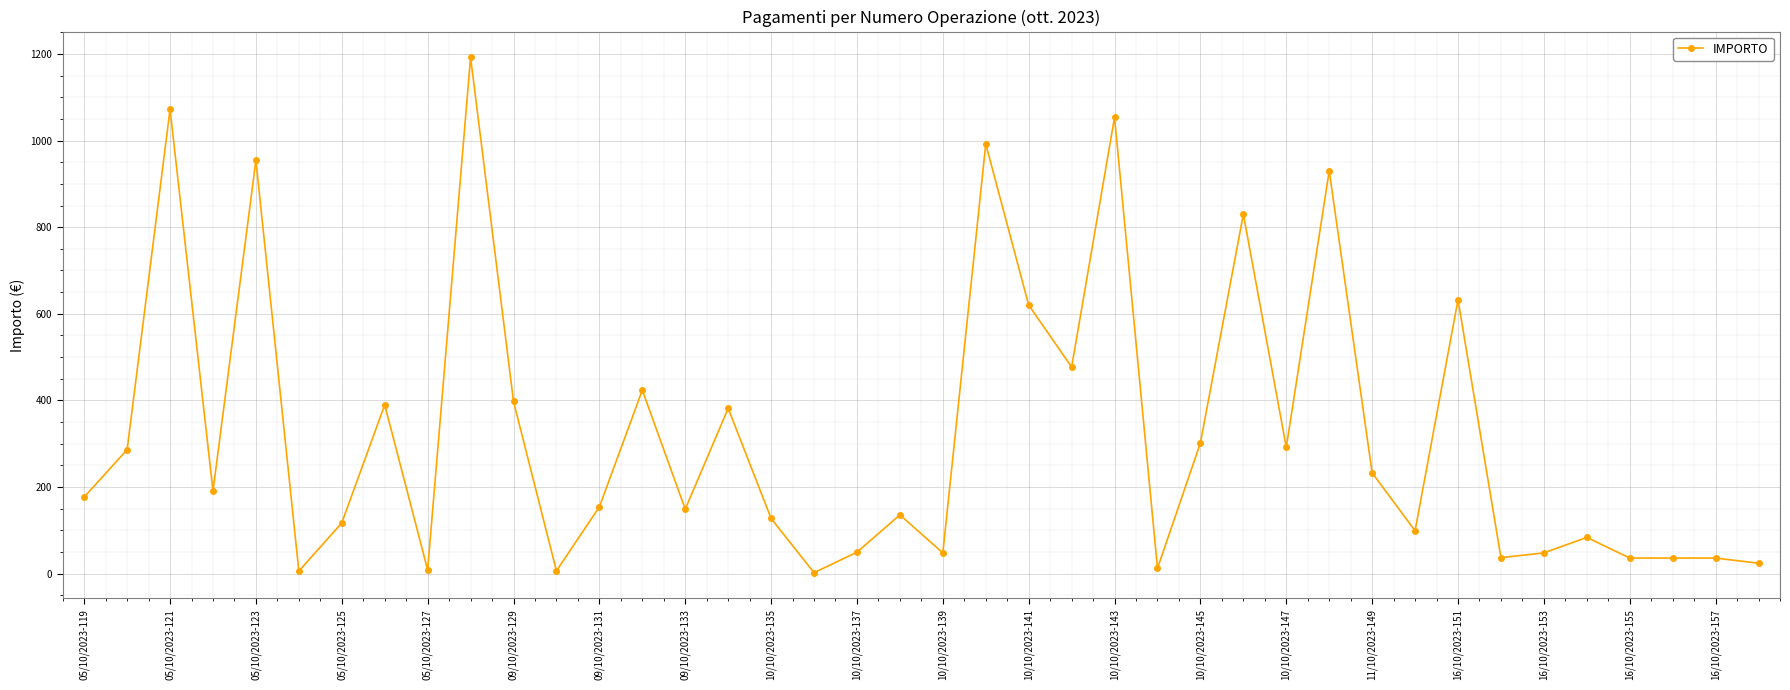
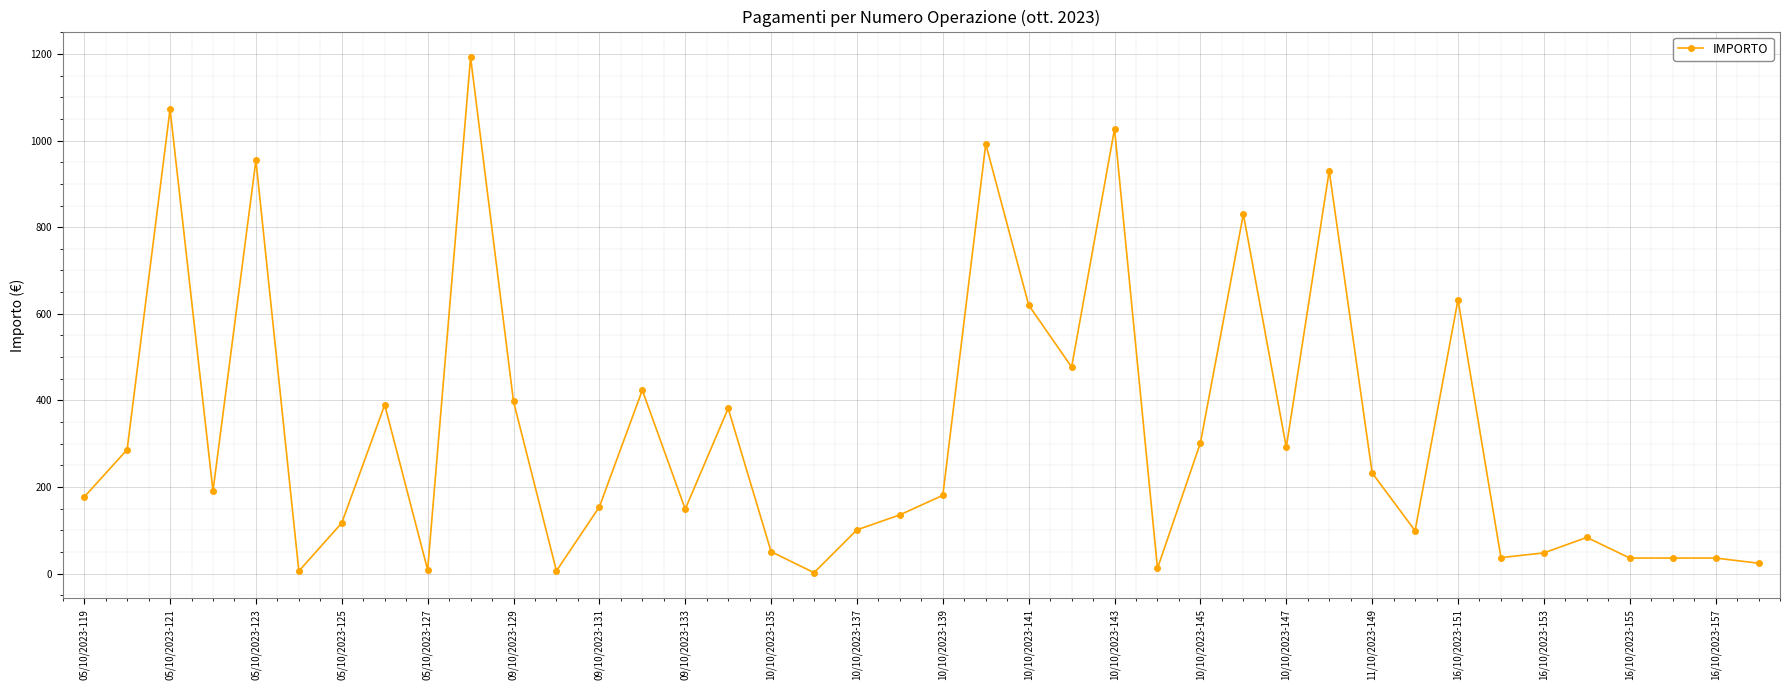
10/10/2023-135: 130 -> 50
10/10/2023-137: 50 -> 100
10/10/2023-139: 50 -> 180
10/10/2023-143: 1050 -> 1030
